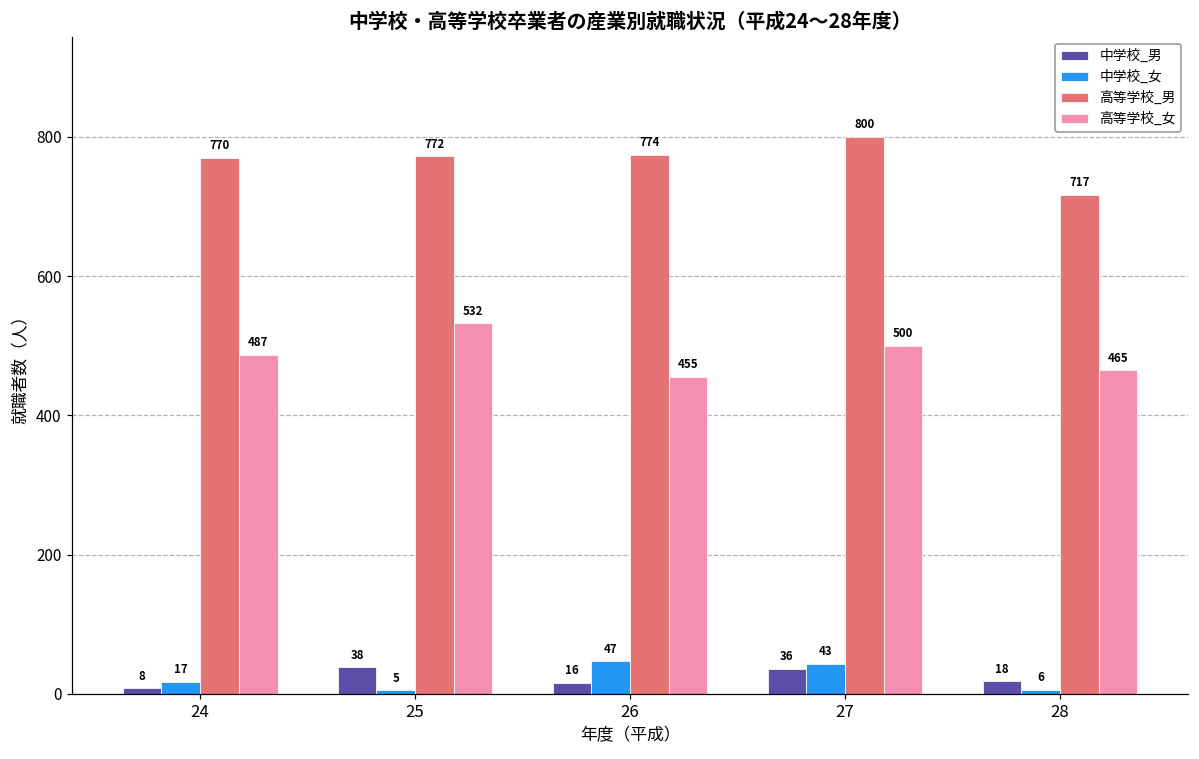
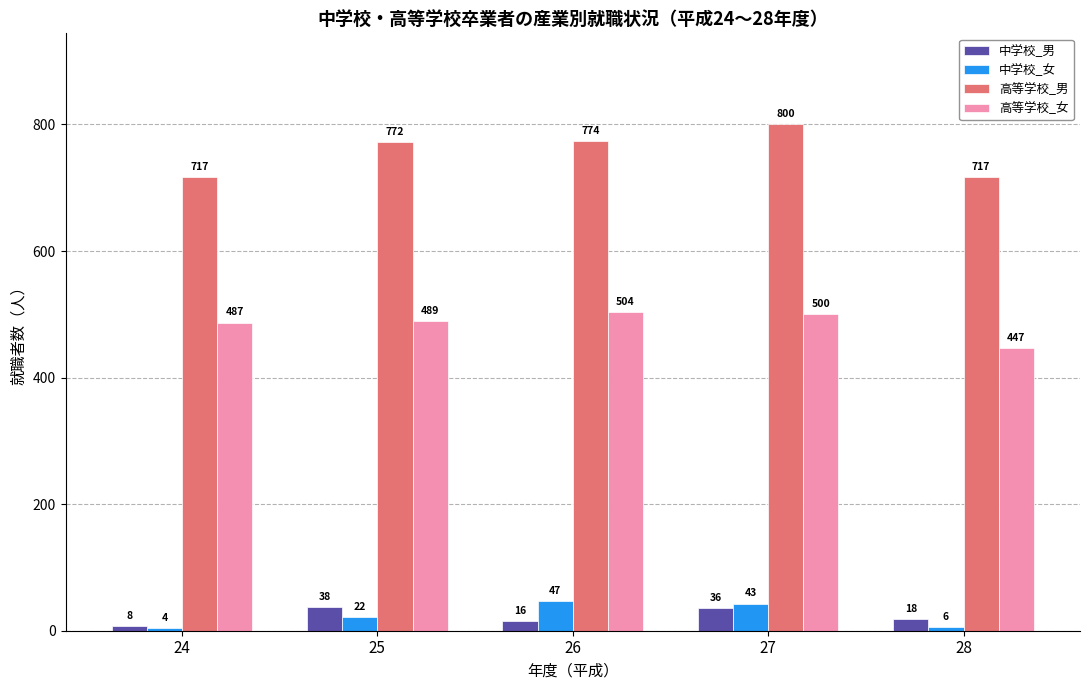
中学校_女, 24: 17 -> 4
高等学校_男, 24: 770 -> 717
中学校_女, 25: 5 -> 22
高等学校_女, 25: 532 -> 489
高等学校_女, 26: 455 -> 504
高等学校_女, 28: 465 -> 447
